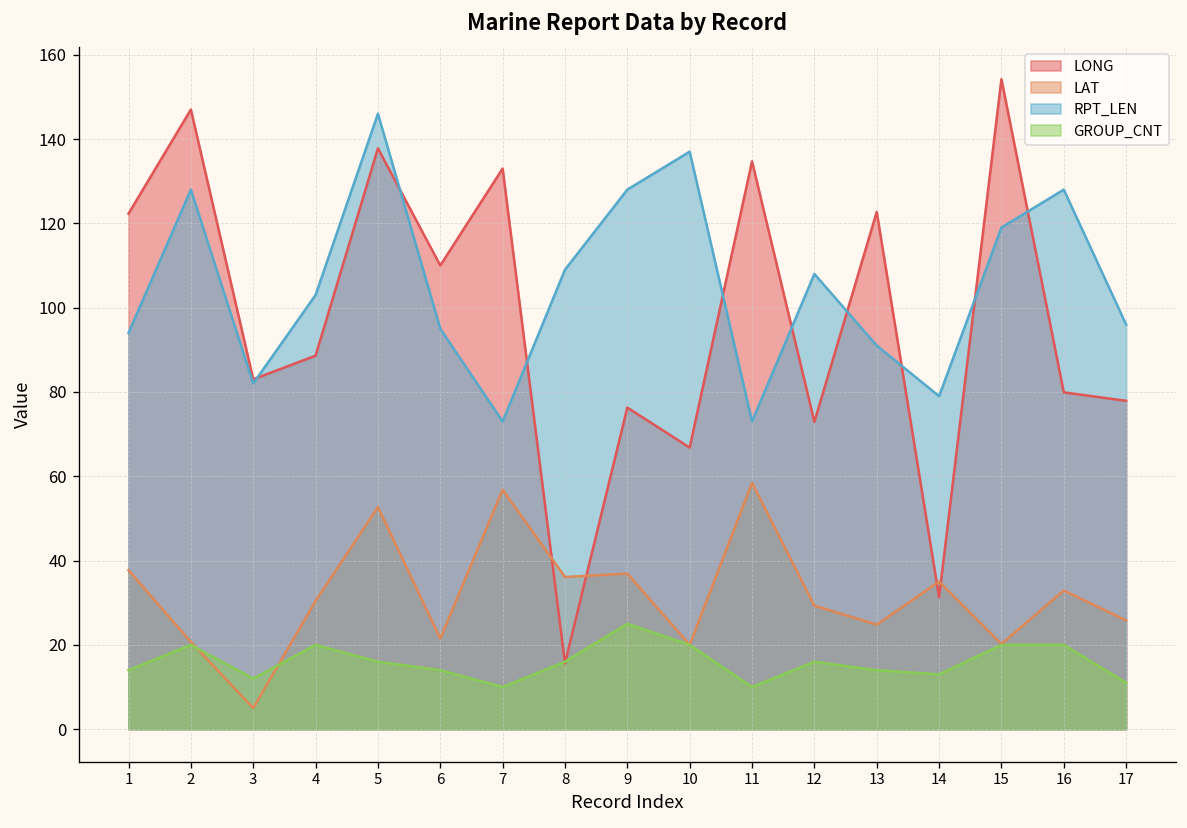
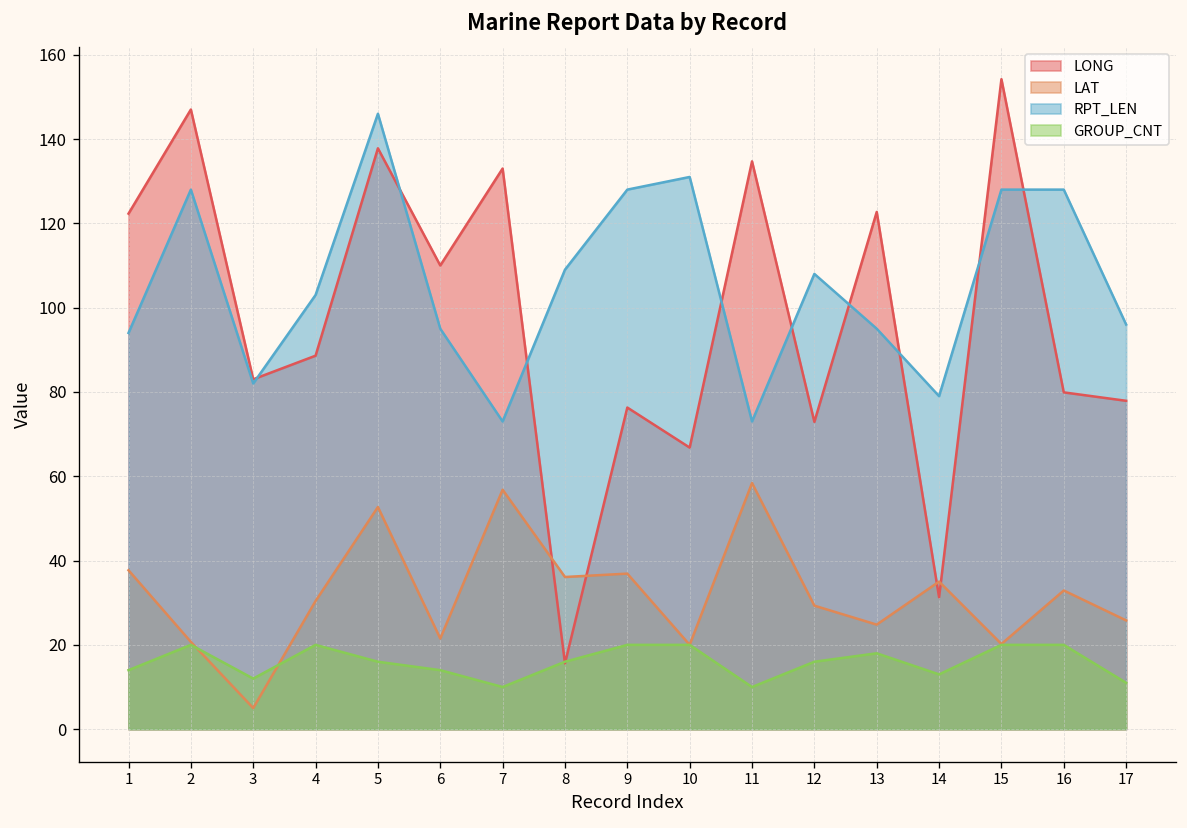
GROUP_CNT, 9: 25 -> 20
RPT_LEN, 10: 137 -> 131
RPT_LEN, 13: 91 -> 95
GROUP_CNT, 13: 14 -> 18
RPT_LEN, 15: 119 -> 128
